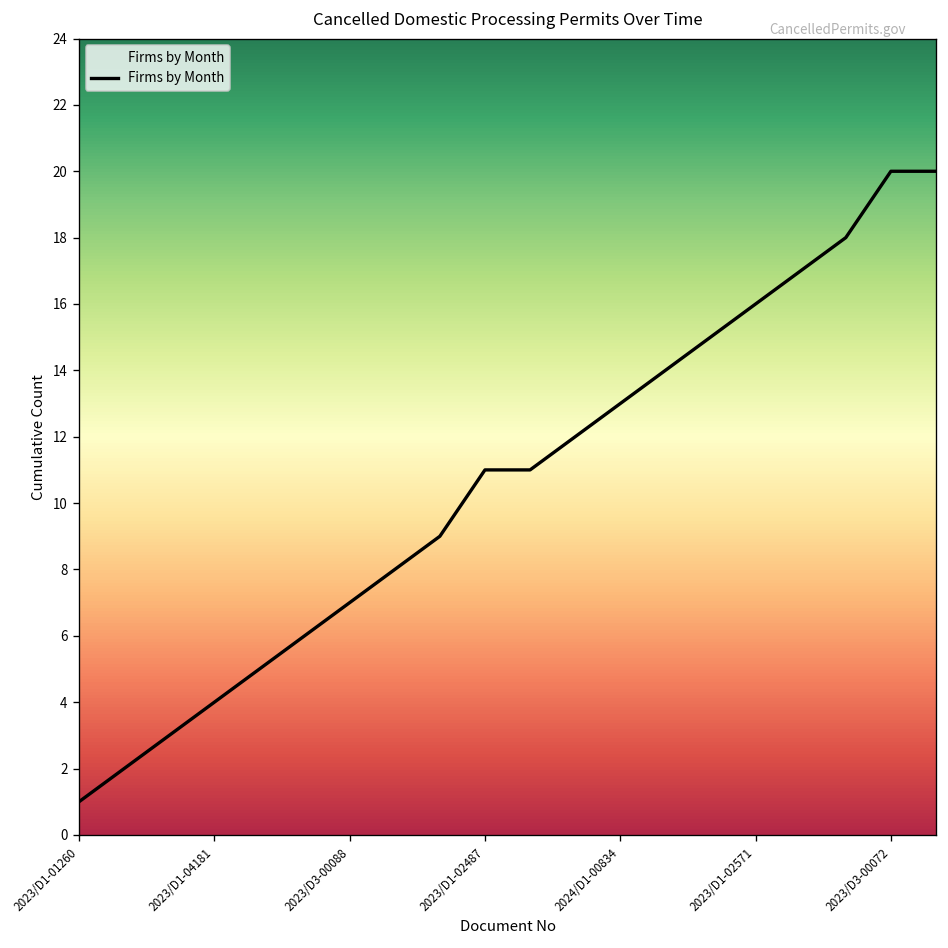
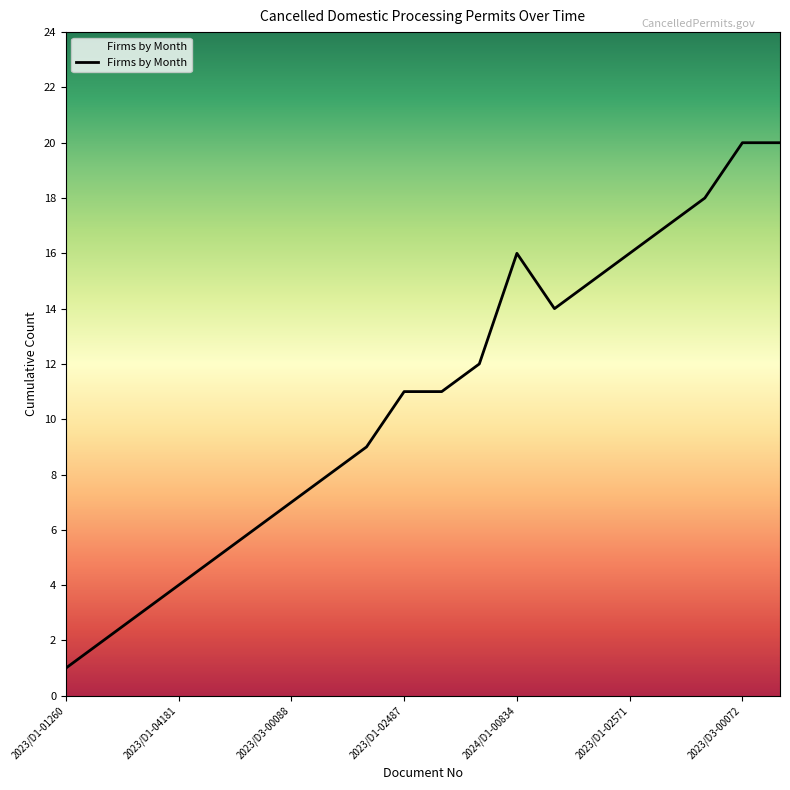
2024/D1-00834: 13 -> 16
